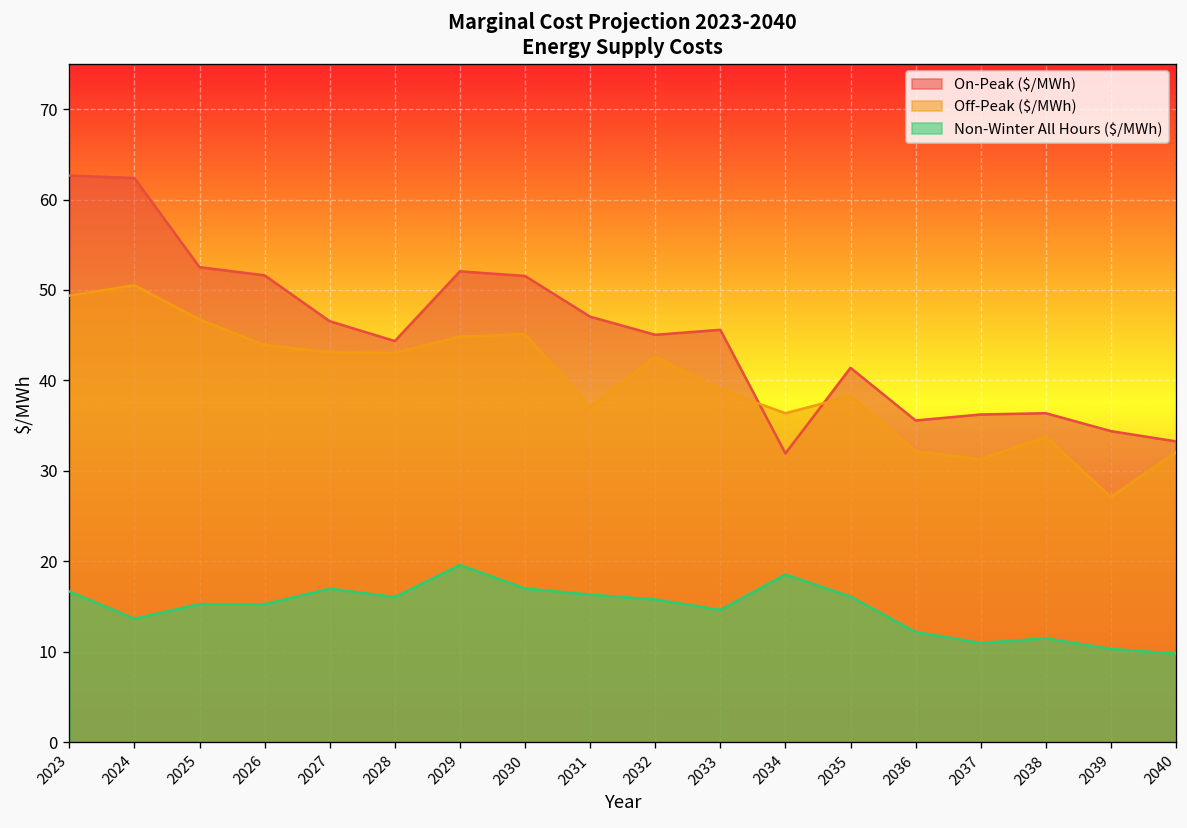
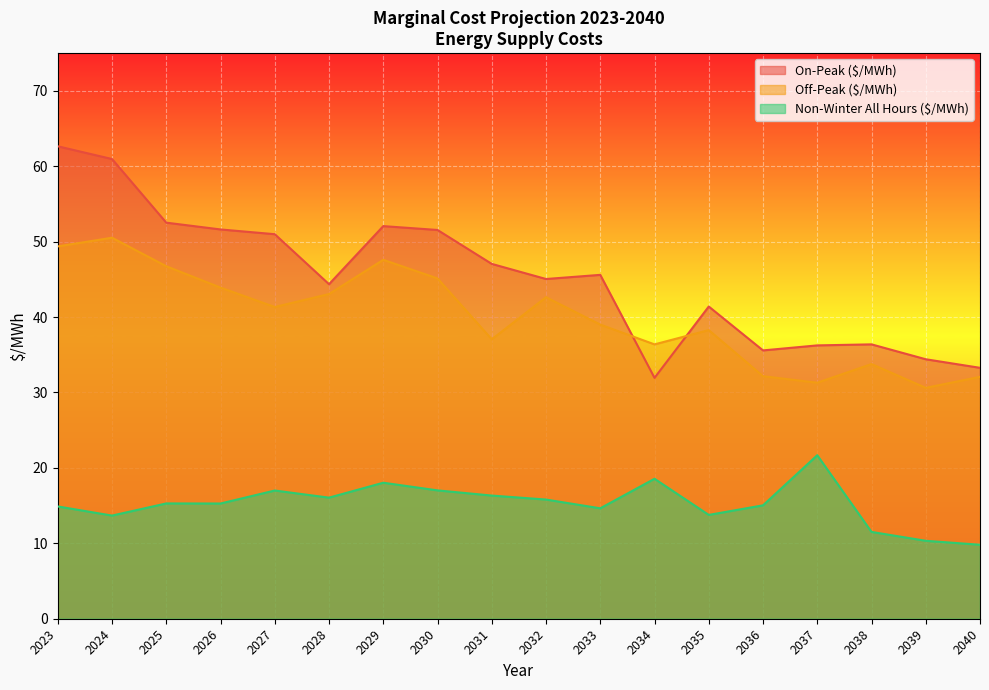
Non-Winter All Hours ($/MWh), 2023: 17 -> 15
On-Peak ($/MWh), 2024: 62 -> 61
On-Peak ($/MWh), 2027: 47 -> 51
Off-Peak ($/MWh), 2027: 43 -> 41
Off-Peak ($/MWh), 2029: 45 -> 48
Non-Winter All Hours ($/MWh), 2029: 20 -> 18
Non-Winter All Hours ($/MWh), 2035: 16 -> 14
Non-Winter All Hours ($/MWh), 2036: 12 -> 15
Non-Winter All Hours ($/MWh), 2037: 11 -> 22
Off-Peak ($/MWh), 2039: 27 -> 31
